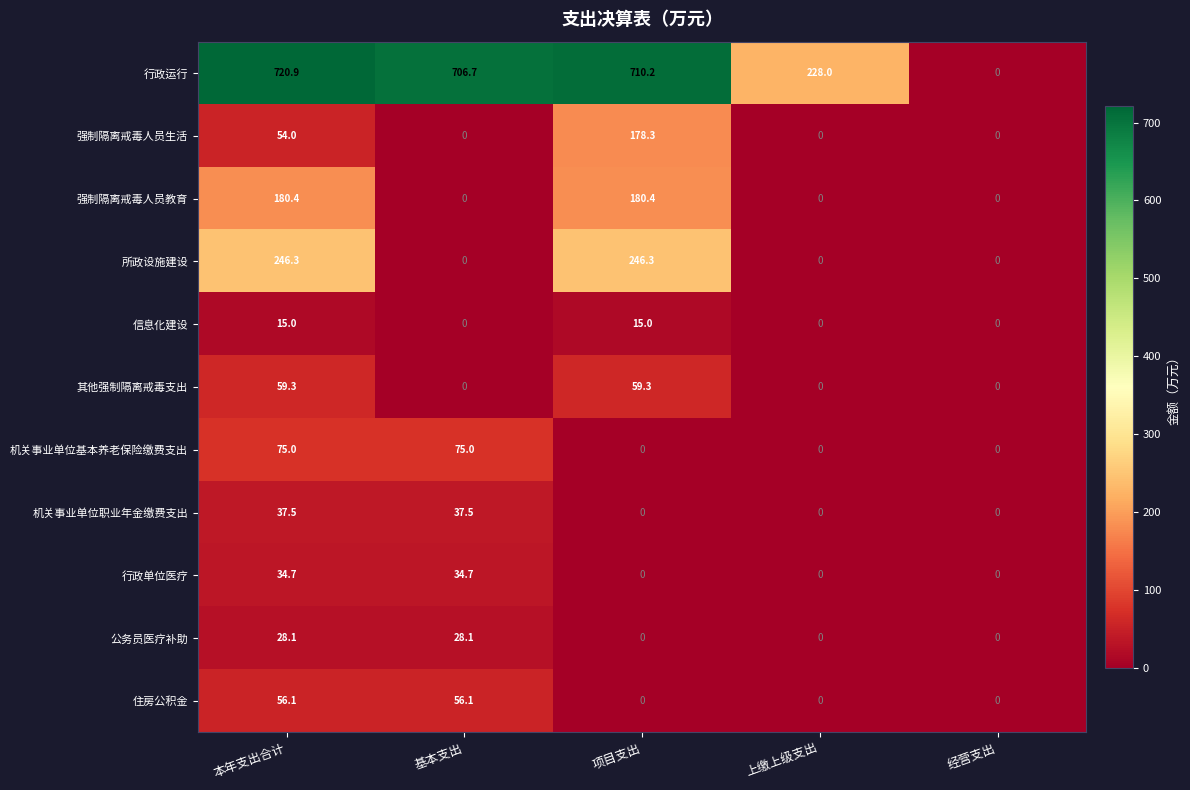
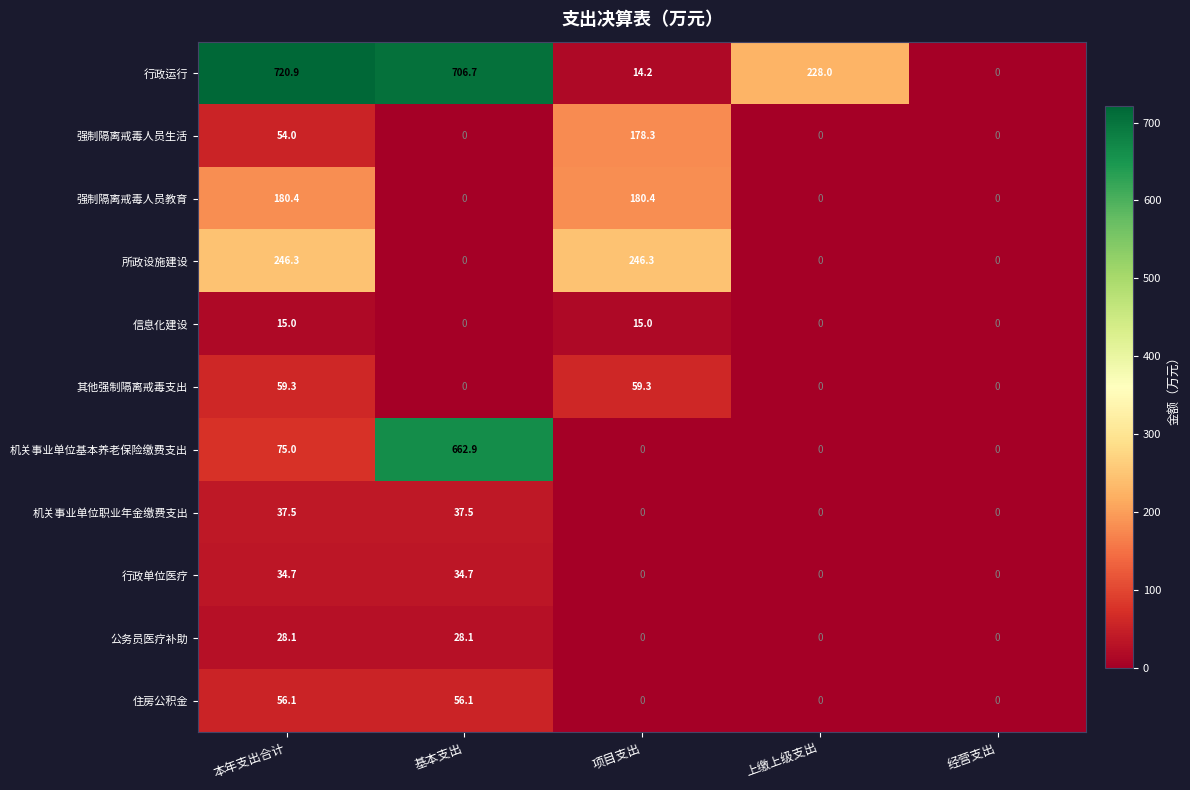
行政运行, 项目支出: 710.2 -> 14.2
机关事业单位基本养老保险缴费支出, 基本支出: 75.0 -> 662.9
